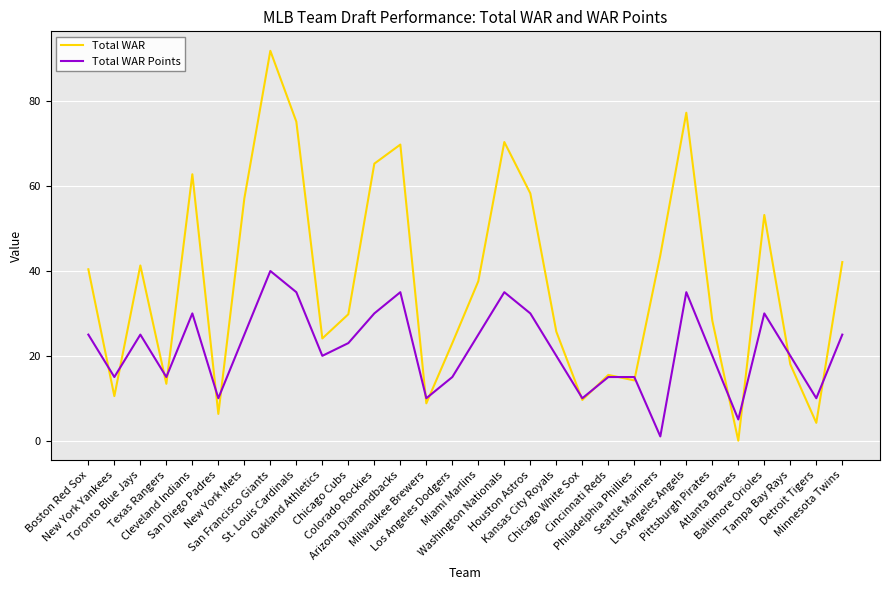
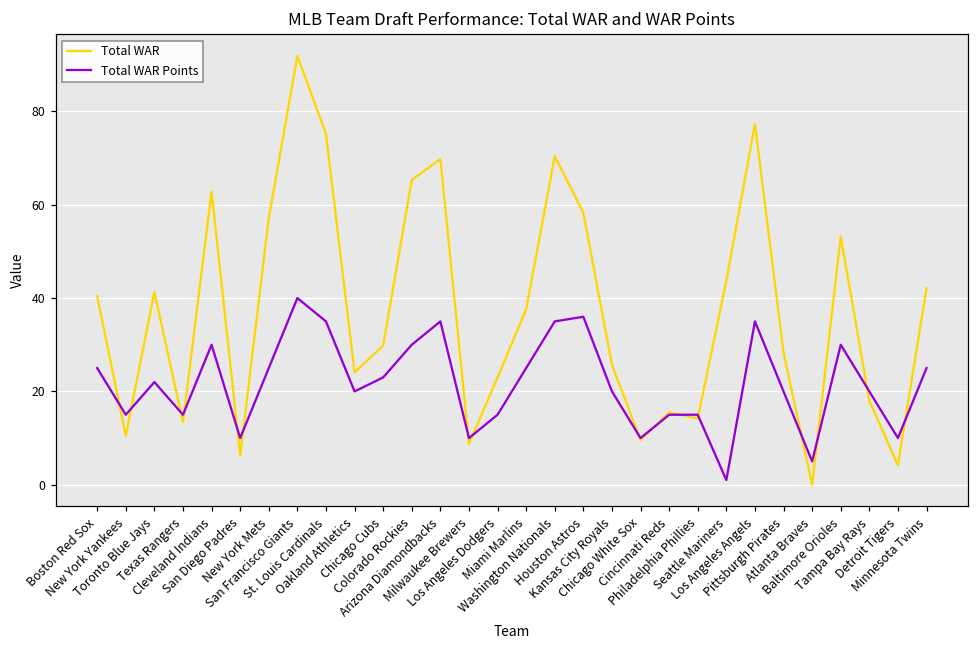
Total WAR Points, Toronto Blue Jays: 25 -> 22
Total WAR Points, Houston Astros: 30 -> 36
